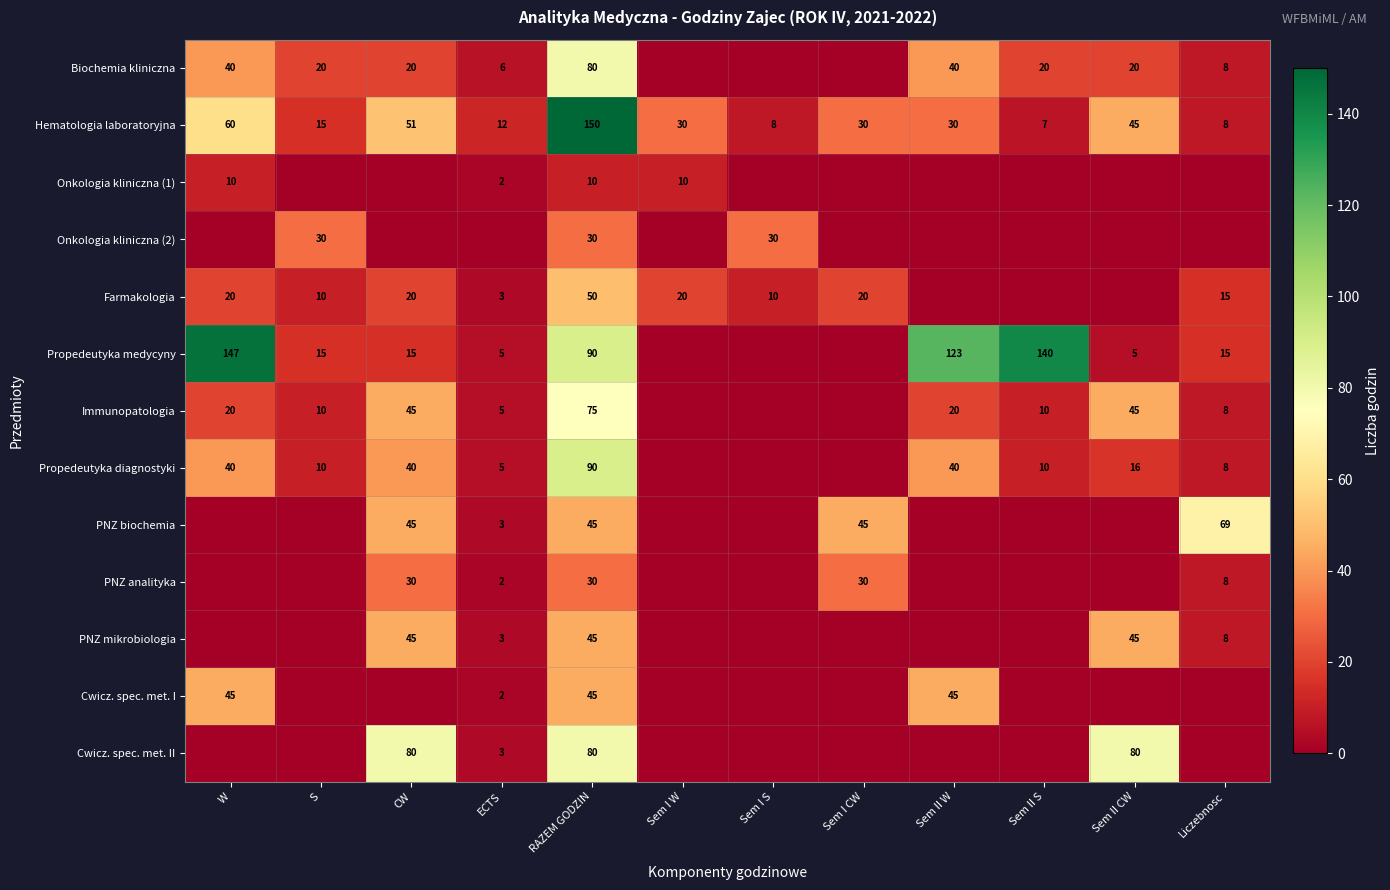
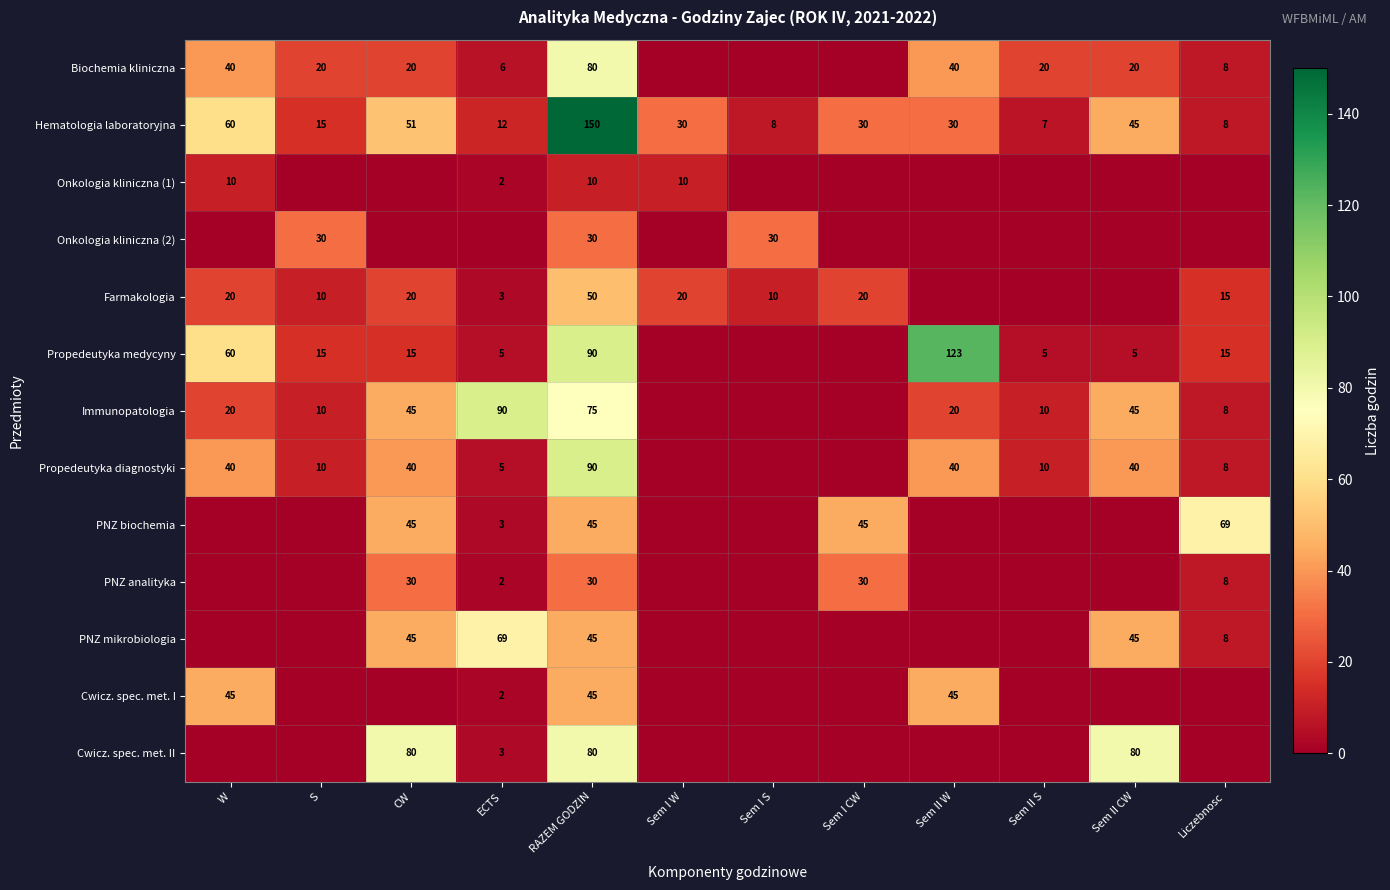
Propedeutyka medycyny, W: 147 -> 60
Propedeutyka medycyny, Sem II S: 140 -> 5
Immunopatologia, ECTS: 5 -> 90
Propedeutyka diagnostyki, Sem II CW: 16 -> 40
PNZ mikrobiologia, ECTS: 3 -> 69
